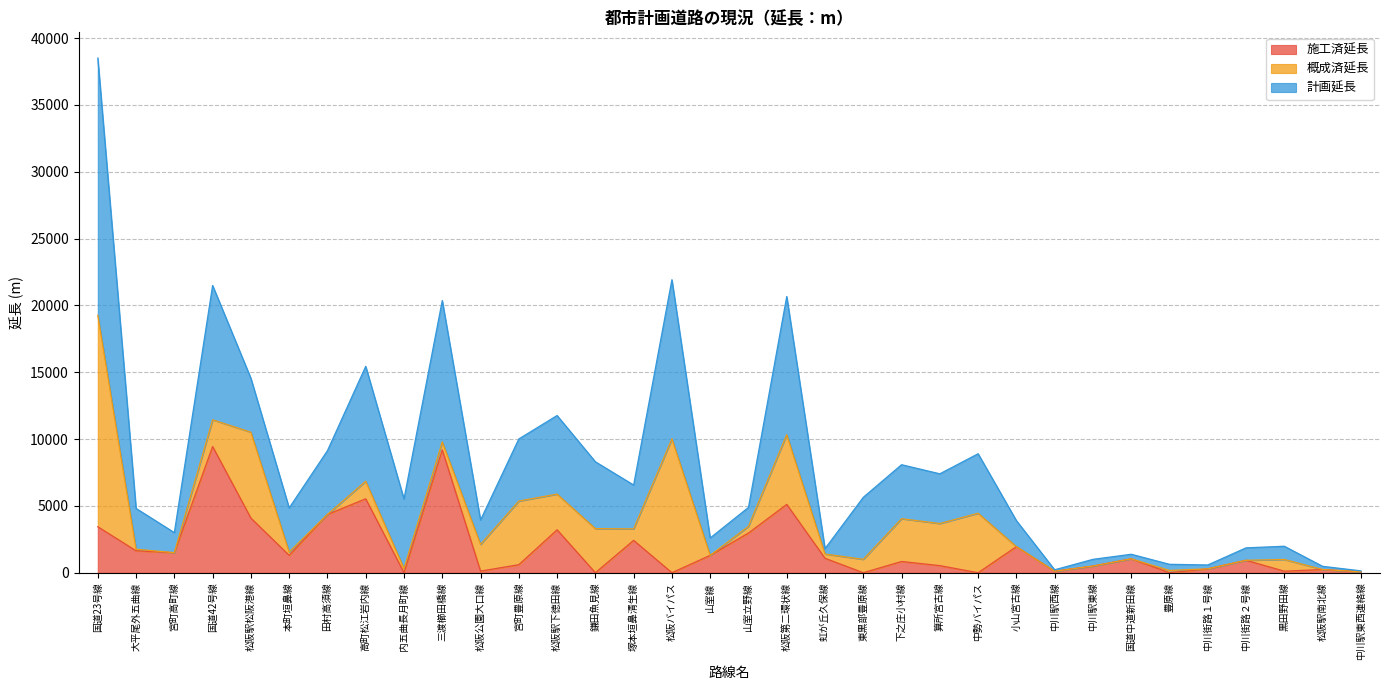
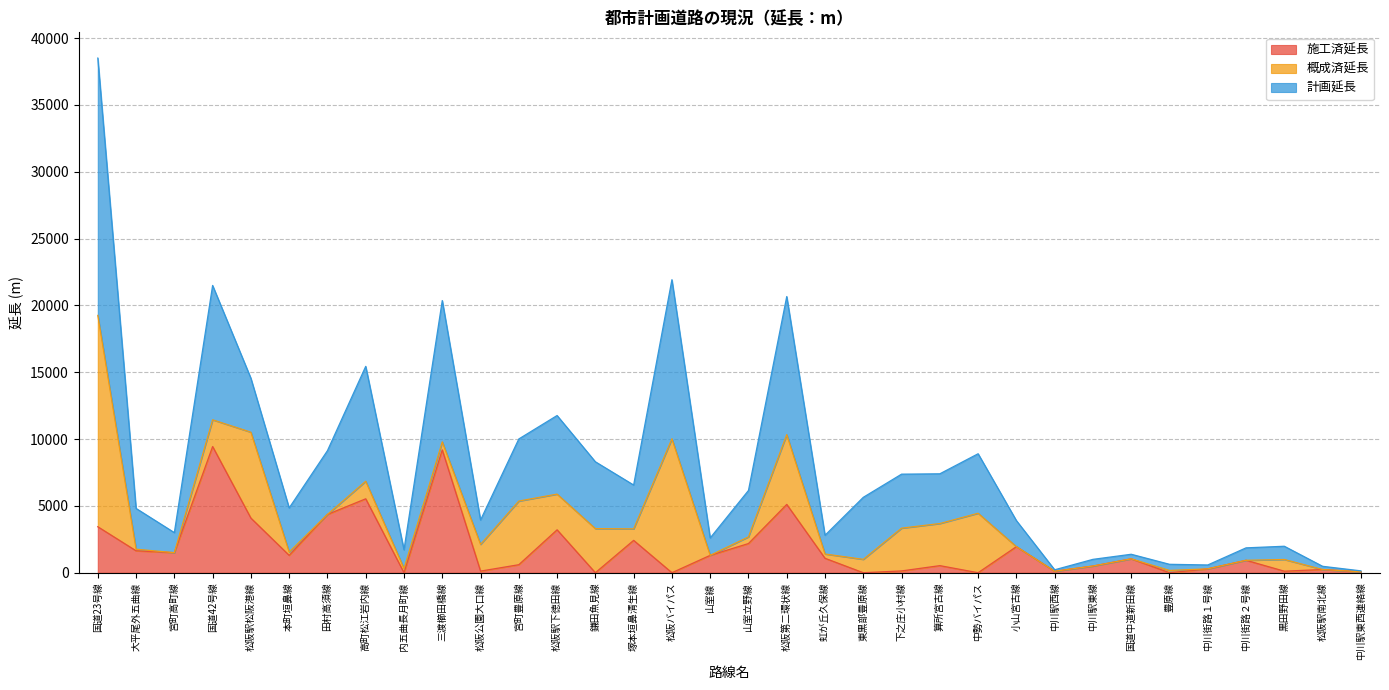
計画延長, 内五曲長月町線: 5200 -> 1400
施工済延長, 山室立野線: 3000 -> 2200
計画延長, 山室立野線: 1400 -> 3500
計画延長, 虹が丘久保線: 400 -> 1400
施工済延長, 下之庄小村線: 800 -> 100
